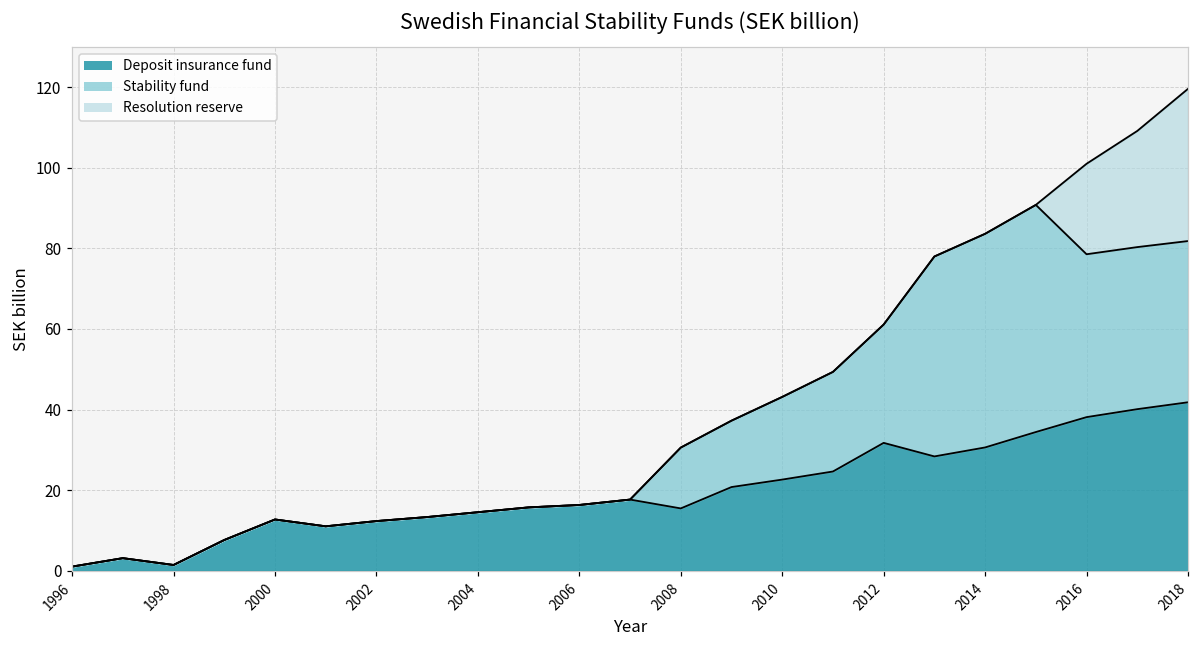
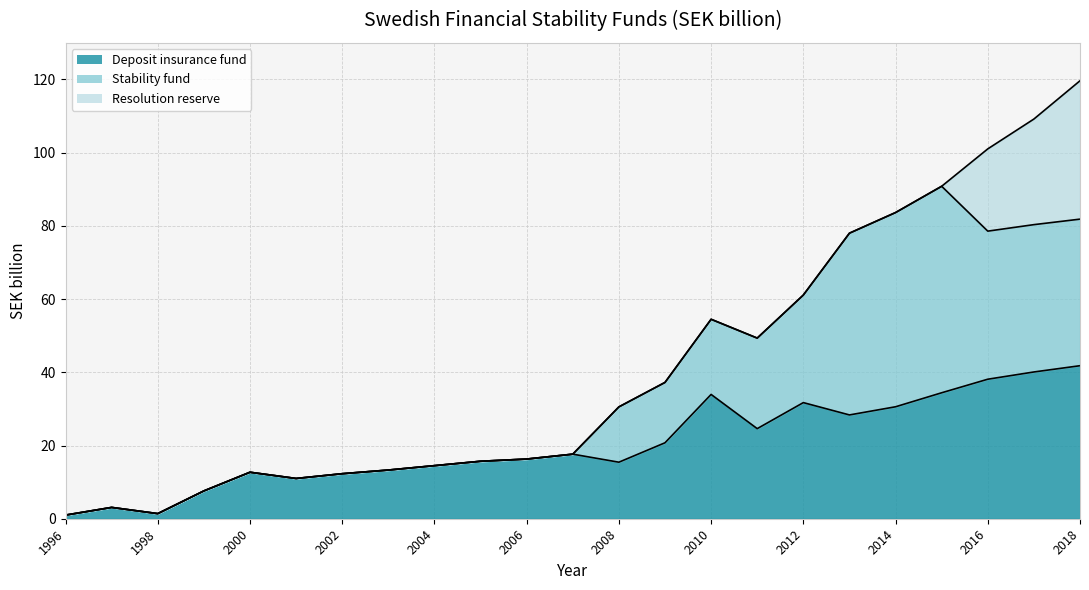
Deposit insurance fund, 2010: 23 -> 34
